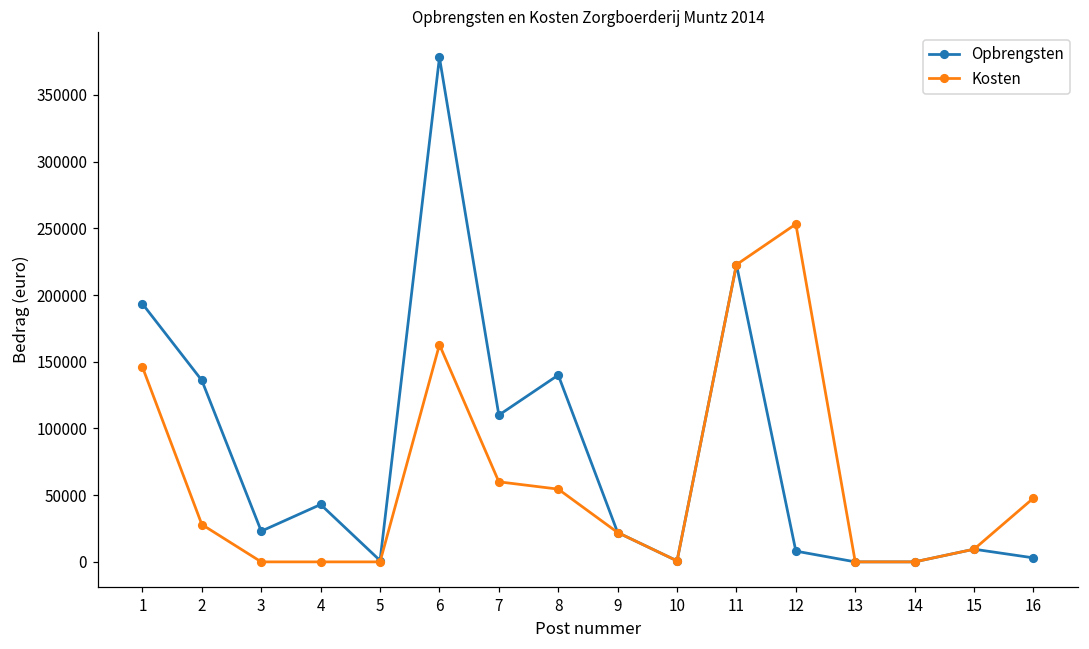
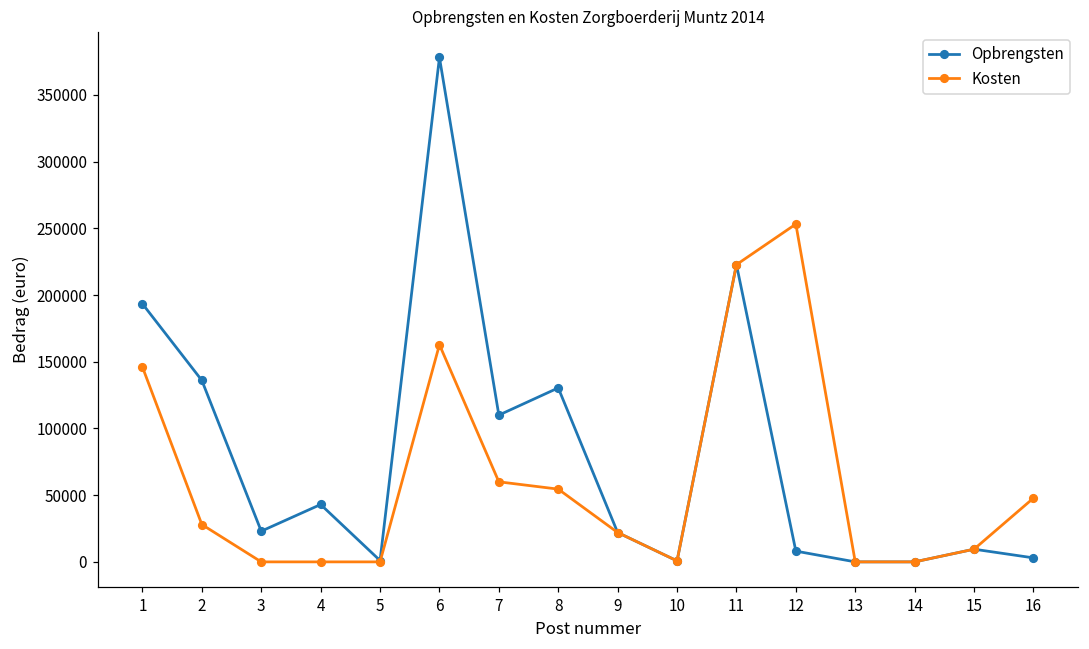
Opbrengsten, 8: 140000 -> 130000
